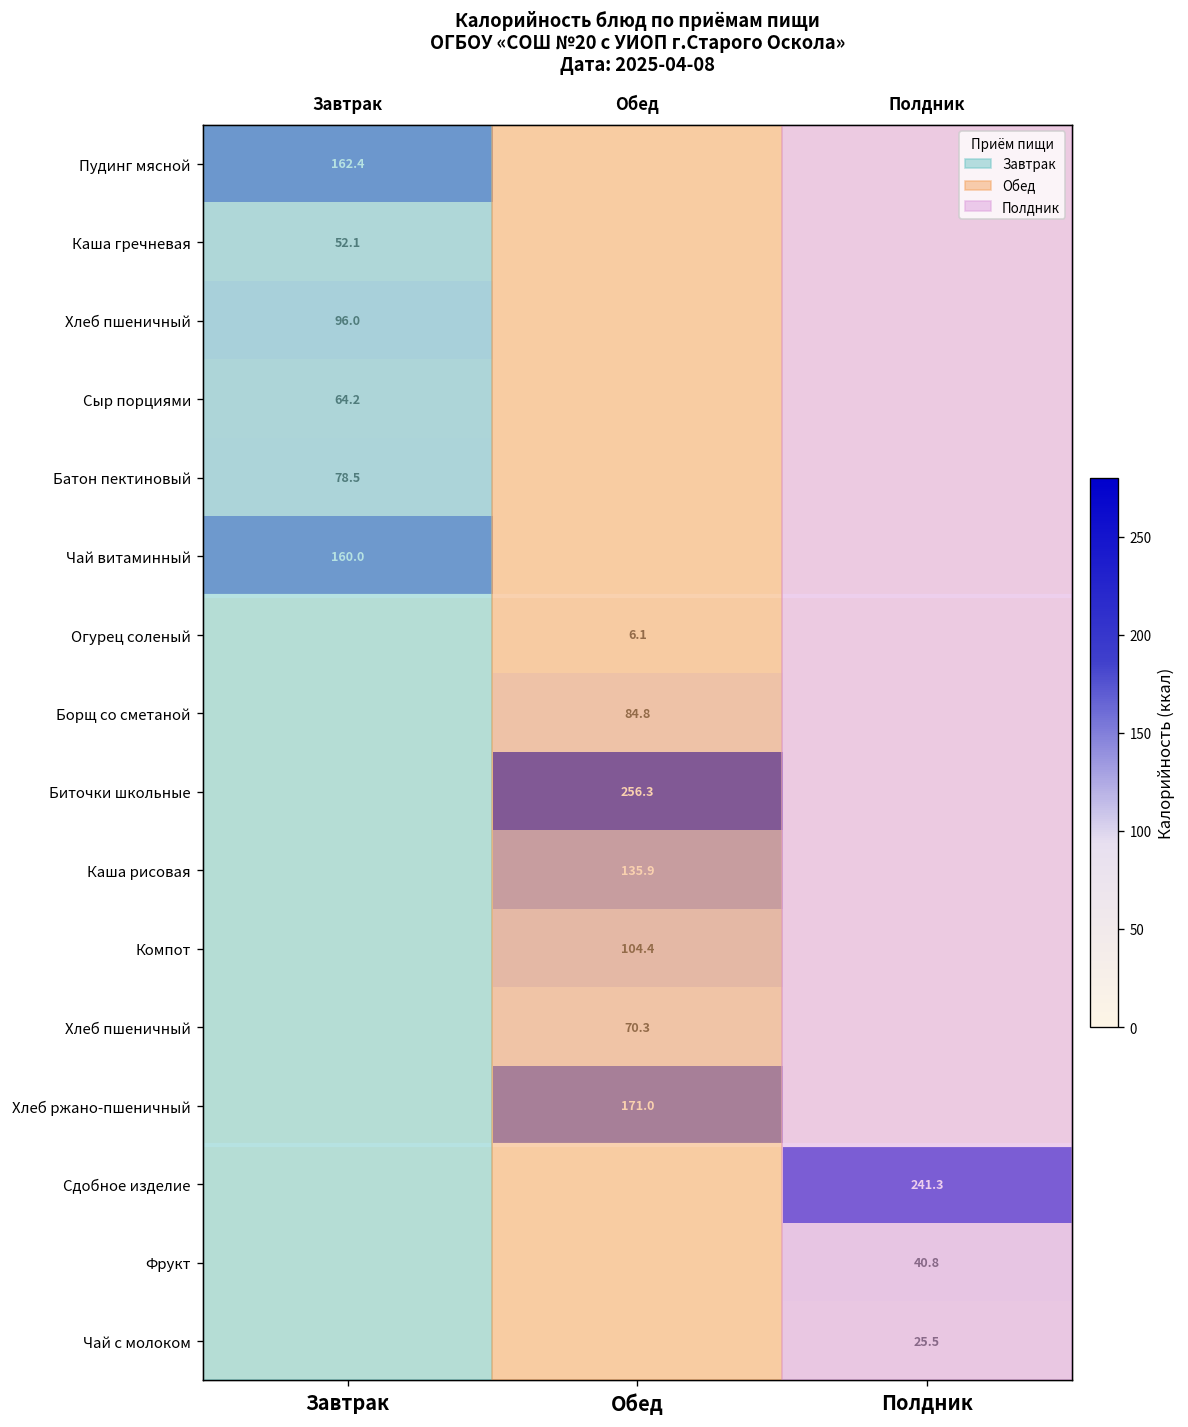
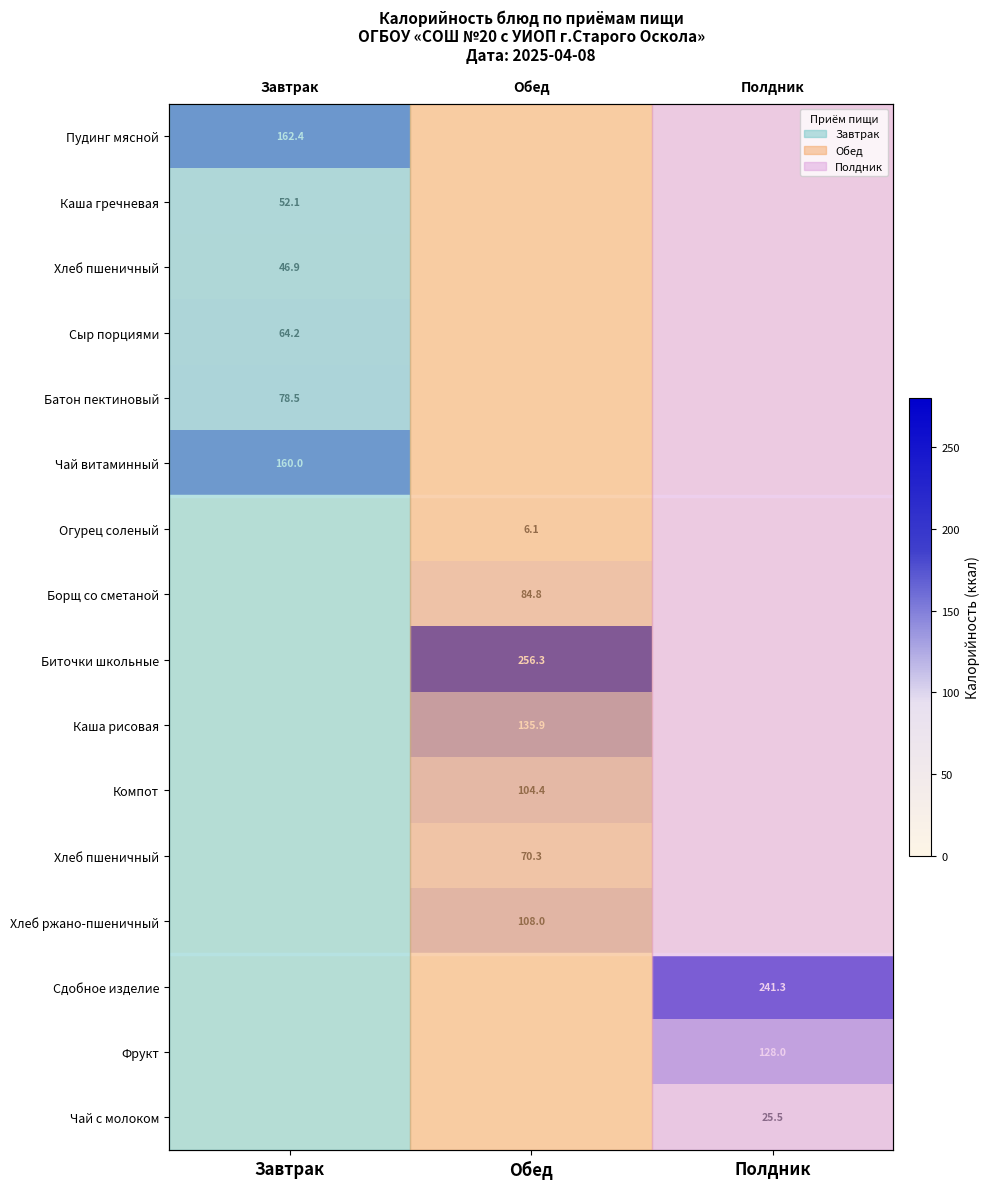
Хлеб пшеничный, Завтрак: 96.0 -> 46.9
Хлеб ржано-пшеничный, Обед: 171.0 -> 108.0
Фрукт, Полдник: 40.8 -> 128.0
